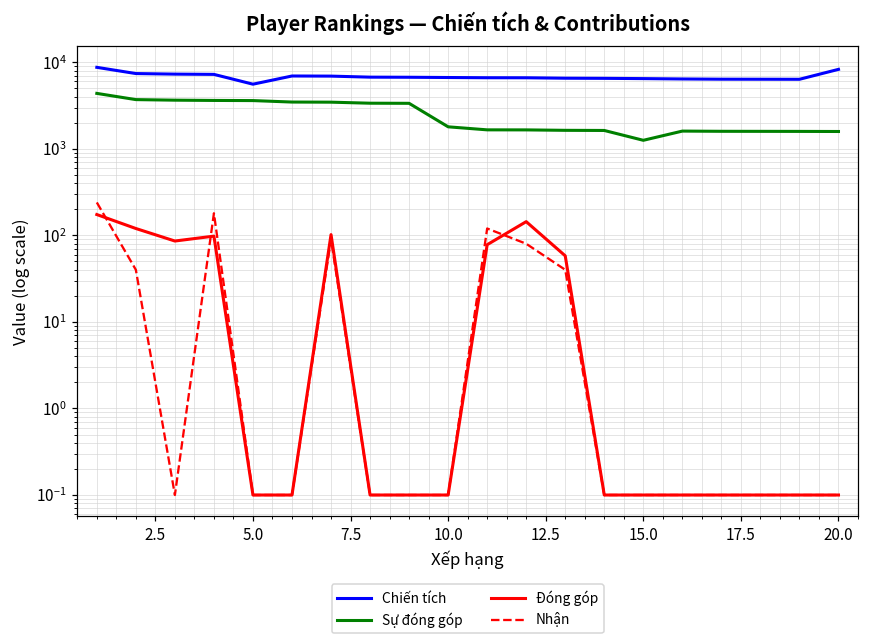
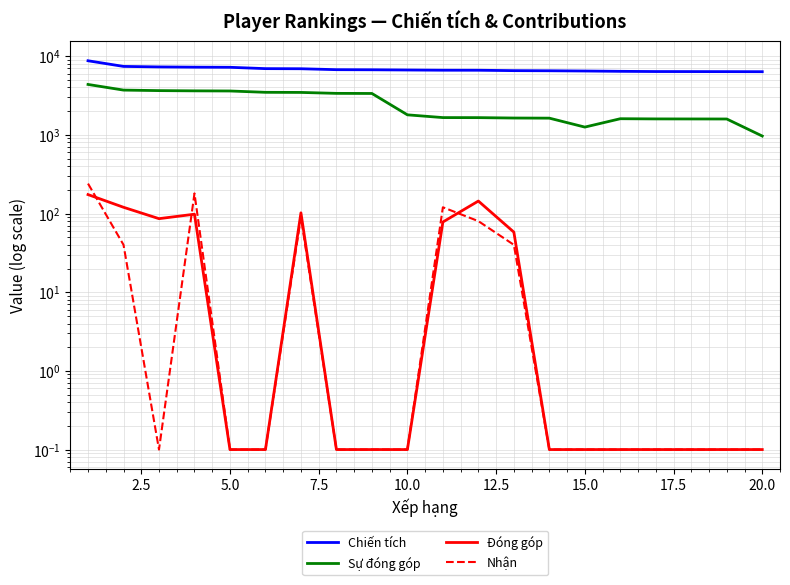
Chiến tích, 5.0: 6000 -> 7000
Chiến tích, 20.0: 8000 -> 6000
Sự đóng góp, 20.0: 1600 -> 1000
